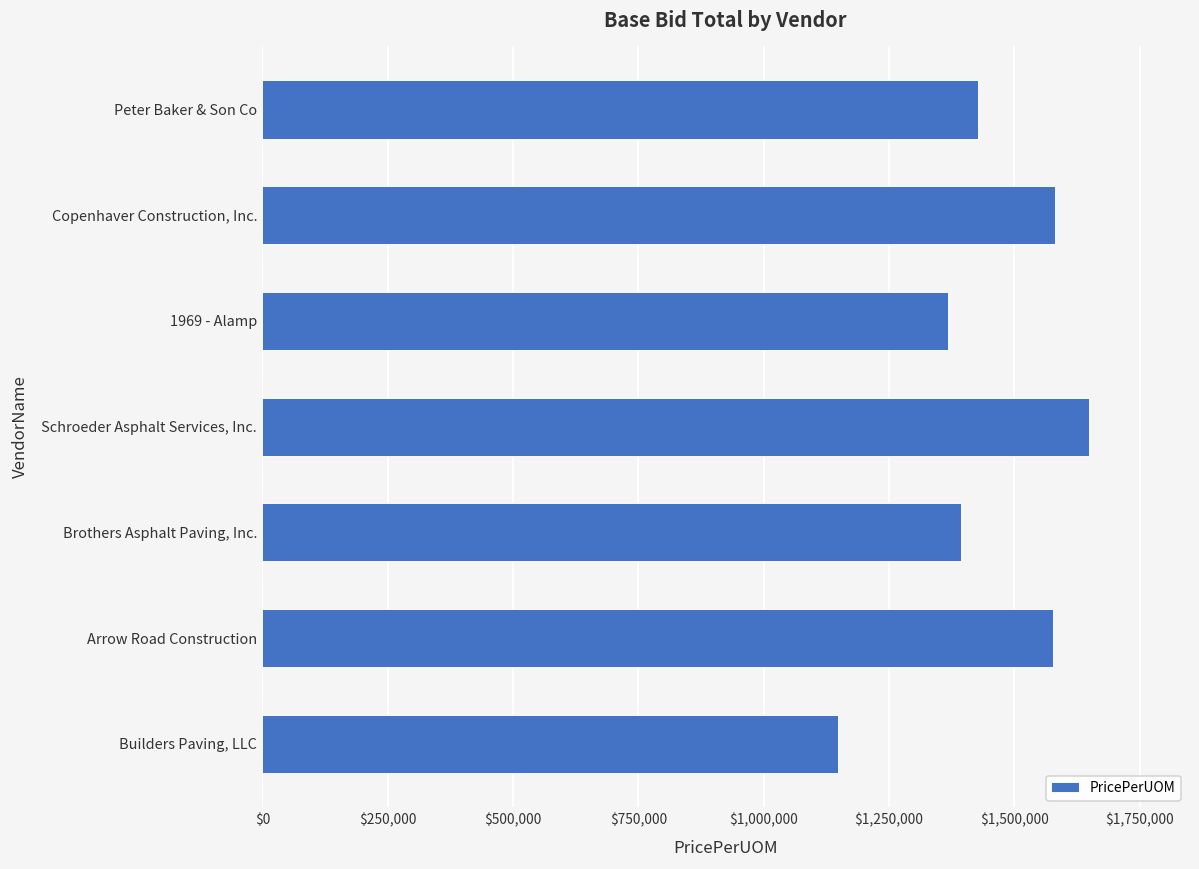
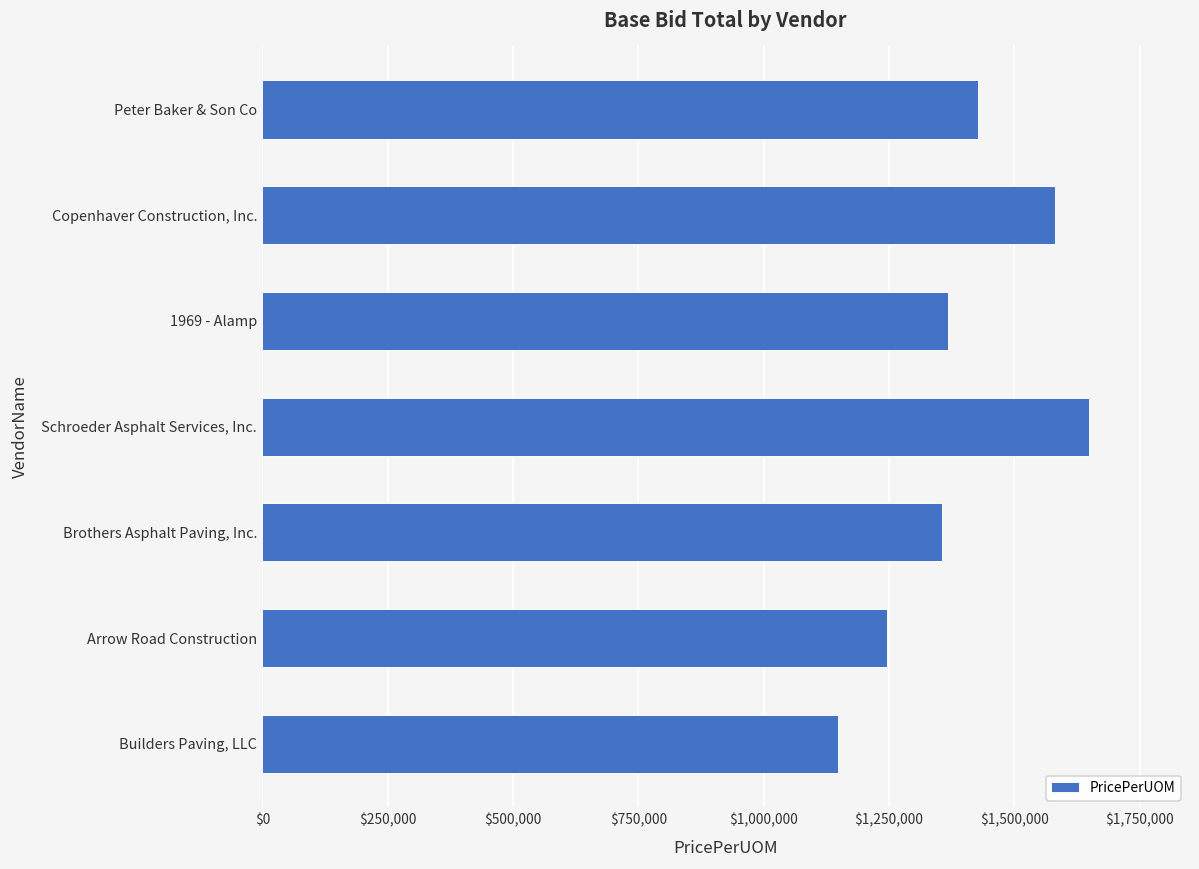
Brothers Asphalt Paving, Inc.: $1,390,000 -> $1,360,000
Arrow Road Construction: $1,580,000 -> $1,250,000
